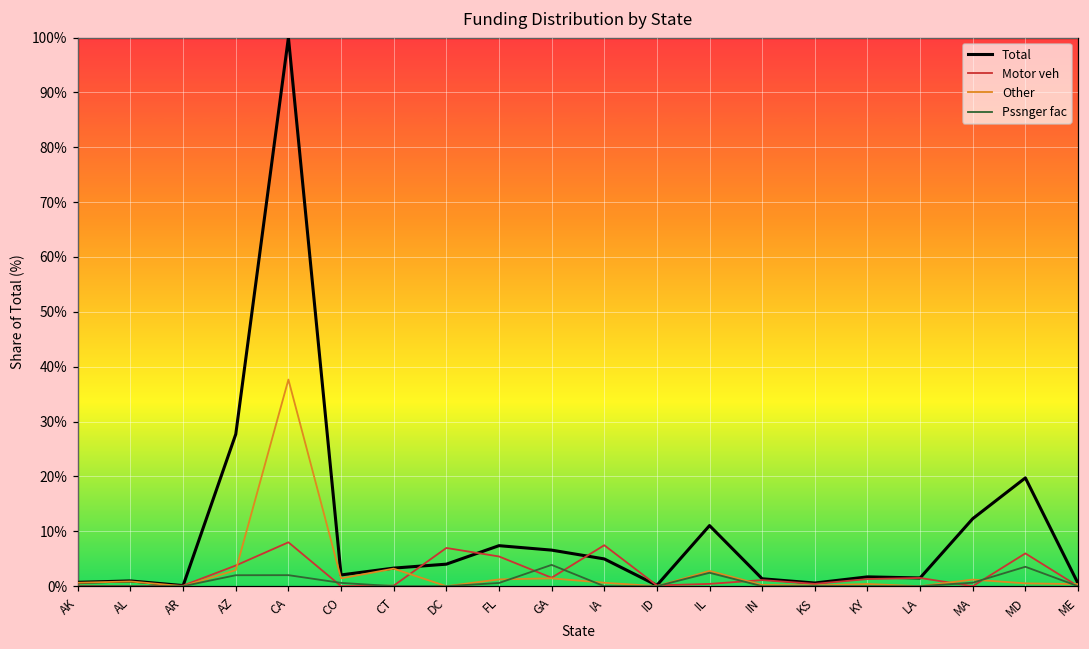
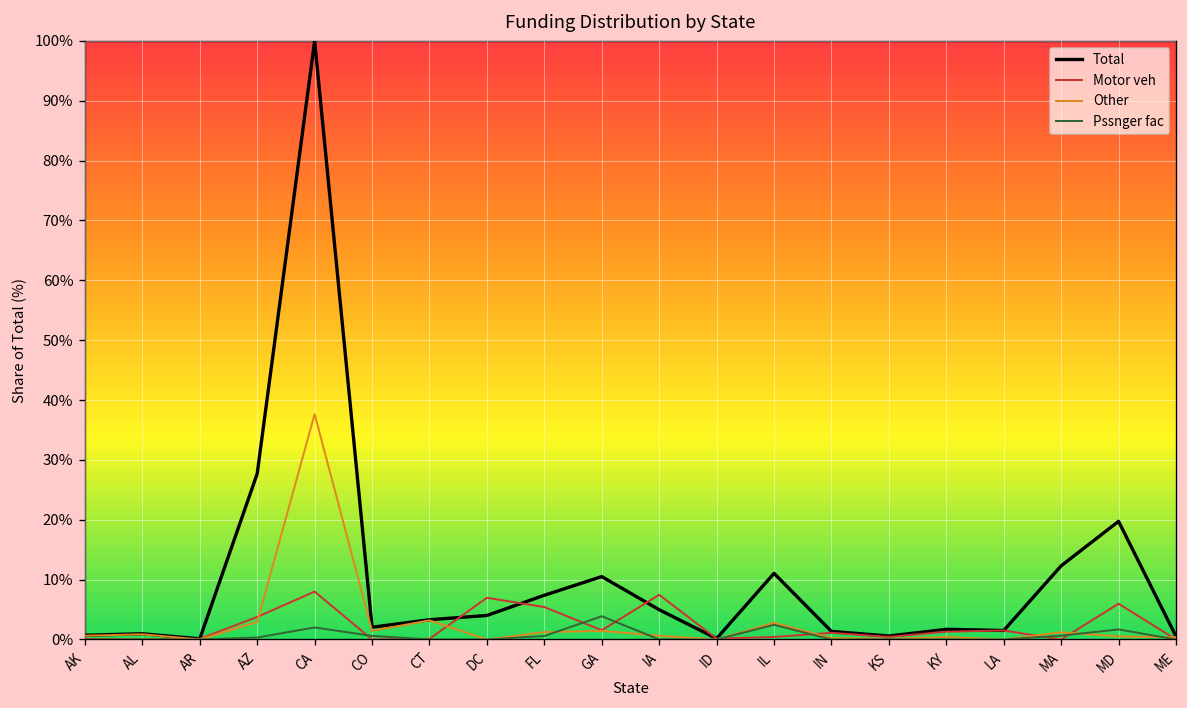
Pssnger fac, AZ: 2% -> 0%
Total, GA: 7% -> 11%
Pssnger fac, MD: 4% -> 2%
